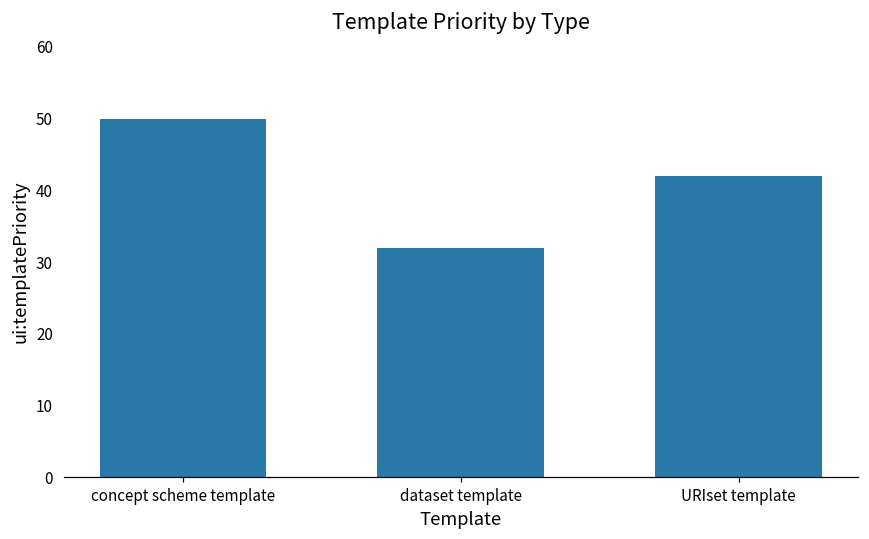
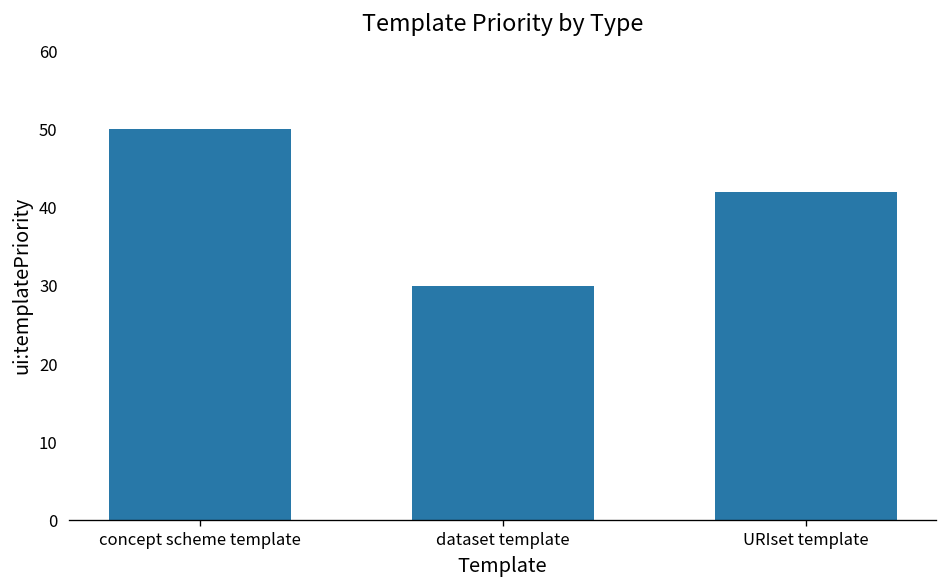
dataset template: 32 -> 30
